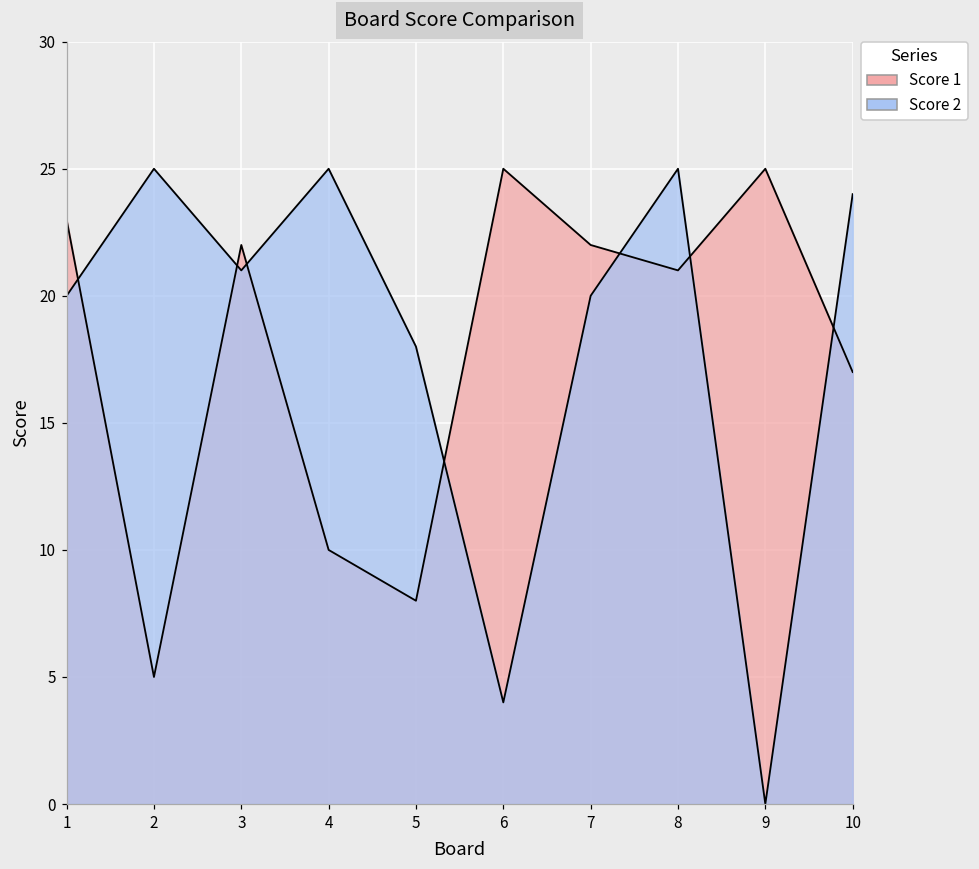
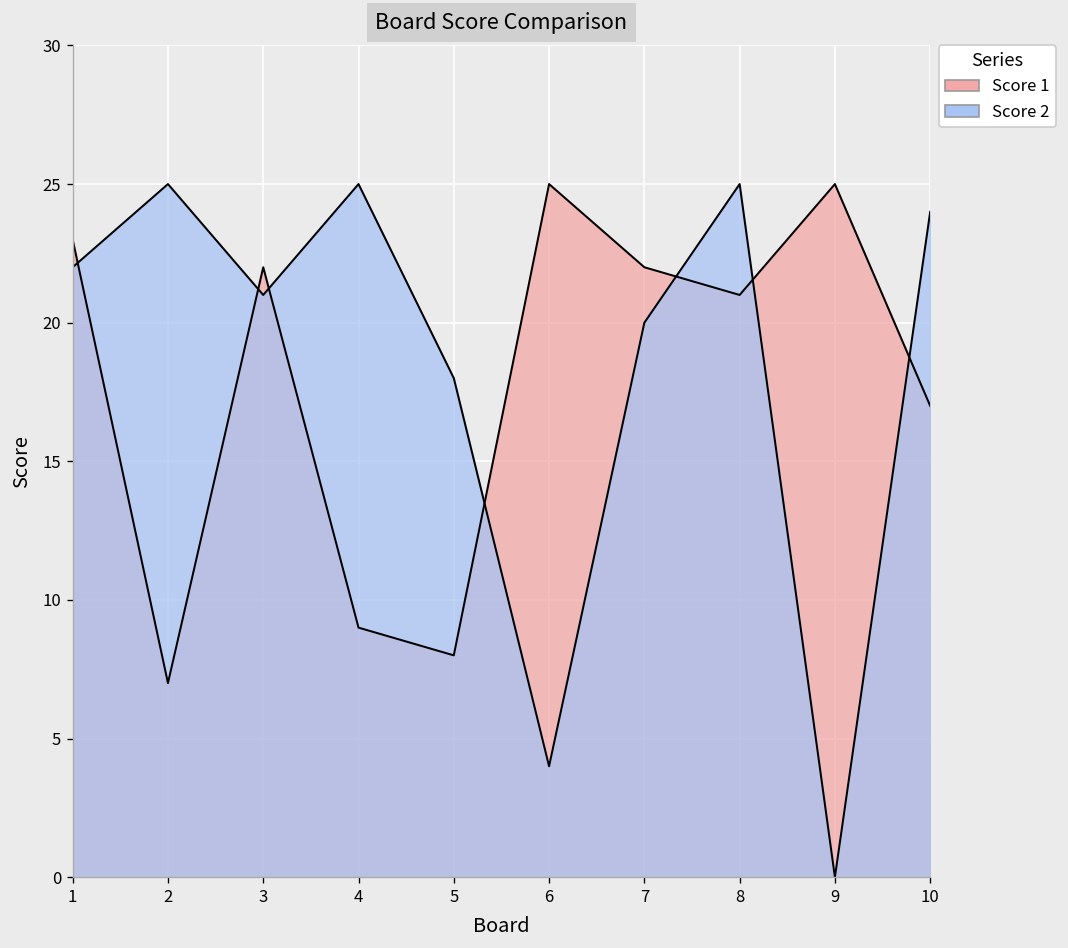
Score 2, 1: 20 -> 22
Score 1, 2: 5 -> 7
Score 1, 4: 10 -> 9
